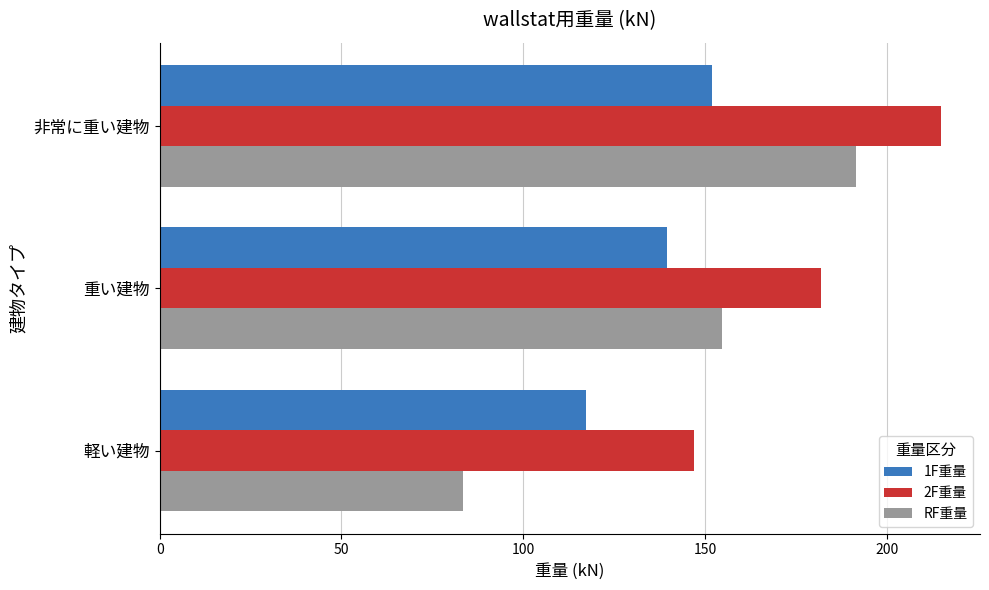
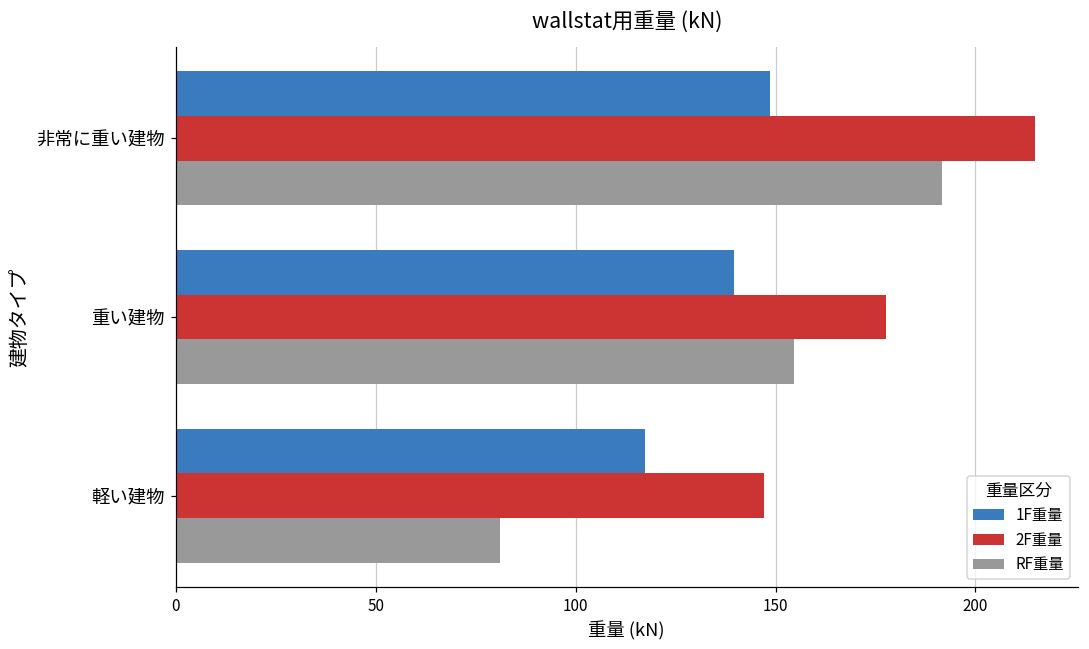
1F重量, 非常に重い建物: 152 -> 149
2F重量, 重い建物: 182 -> 178
RF重量, 軽い建物: 83 -> 81
